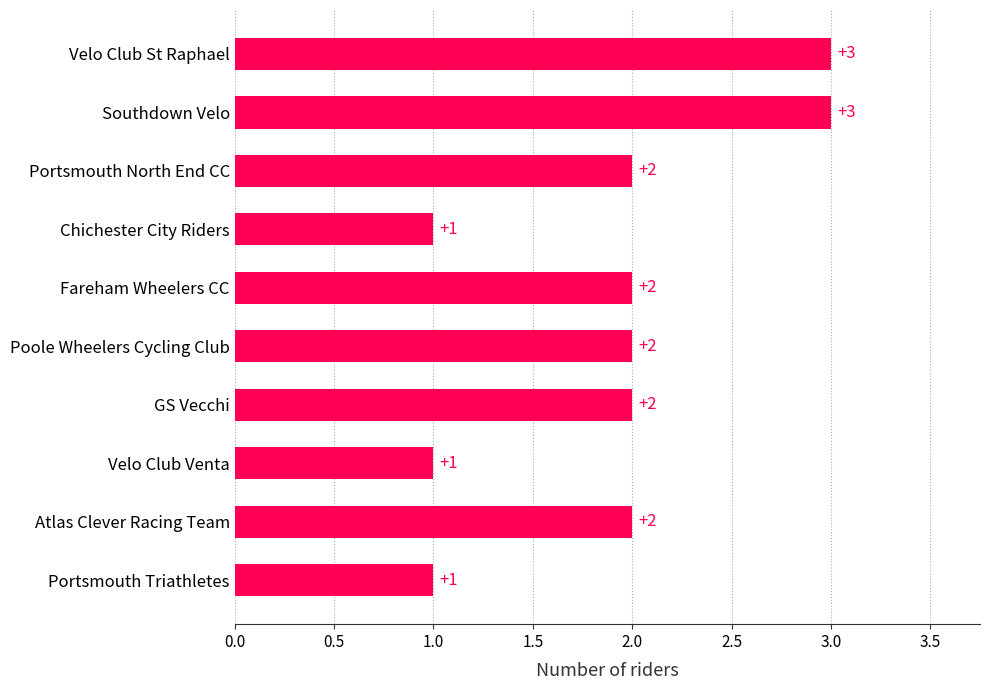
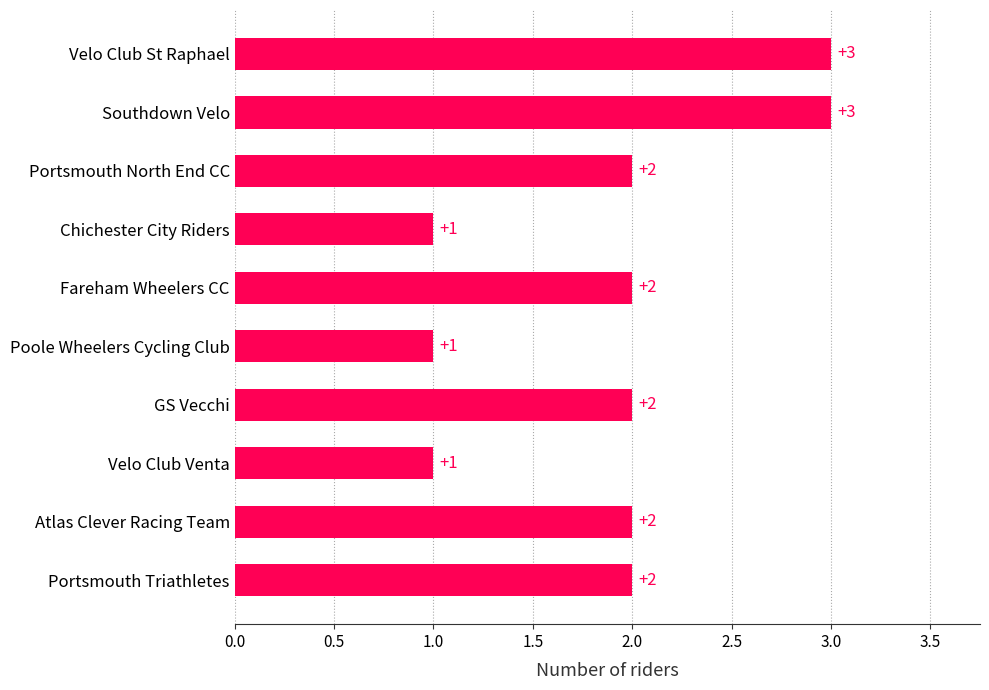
Poole Wheelers Cycling Club: +2 -> +1
Portsmouth Triathletes: +1 -> +2
